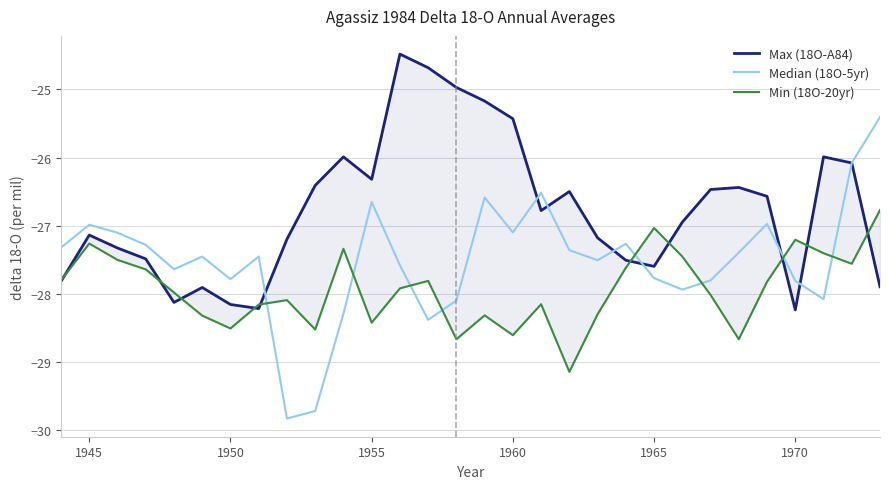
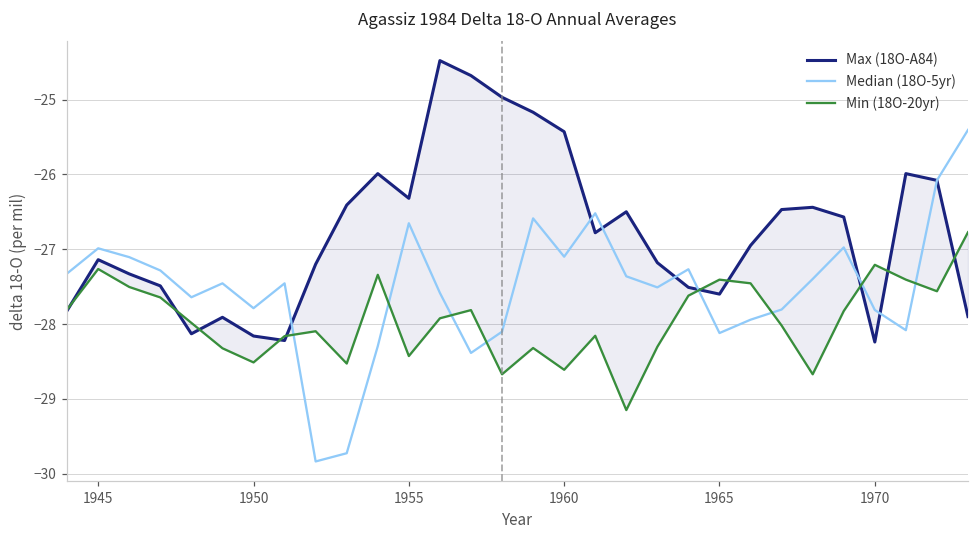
Median (18O-5yr), 1965: -27.8 -> -28.1
Min (18O-20yr), 1965: -27.0 -> -27.4
